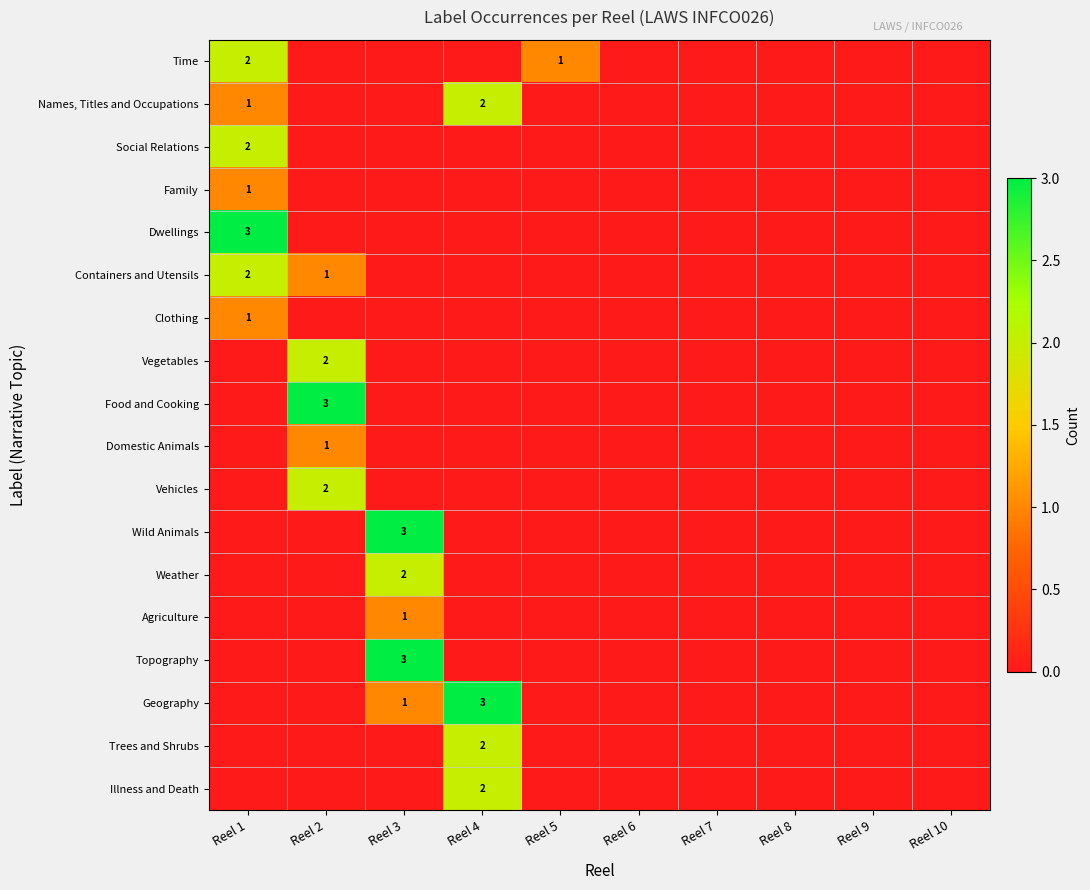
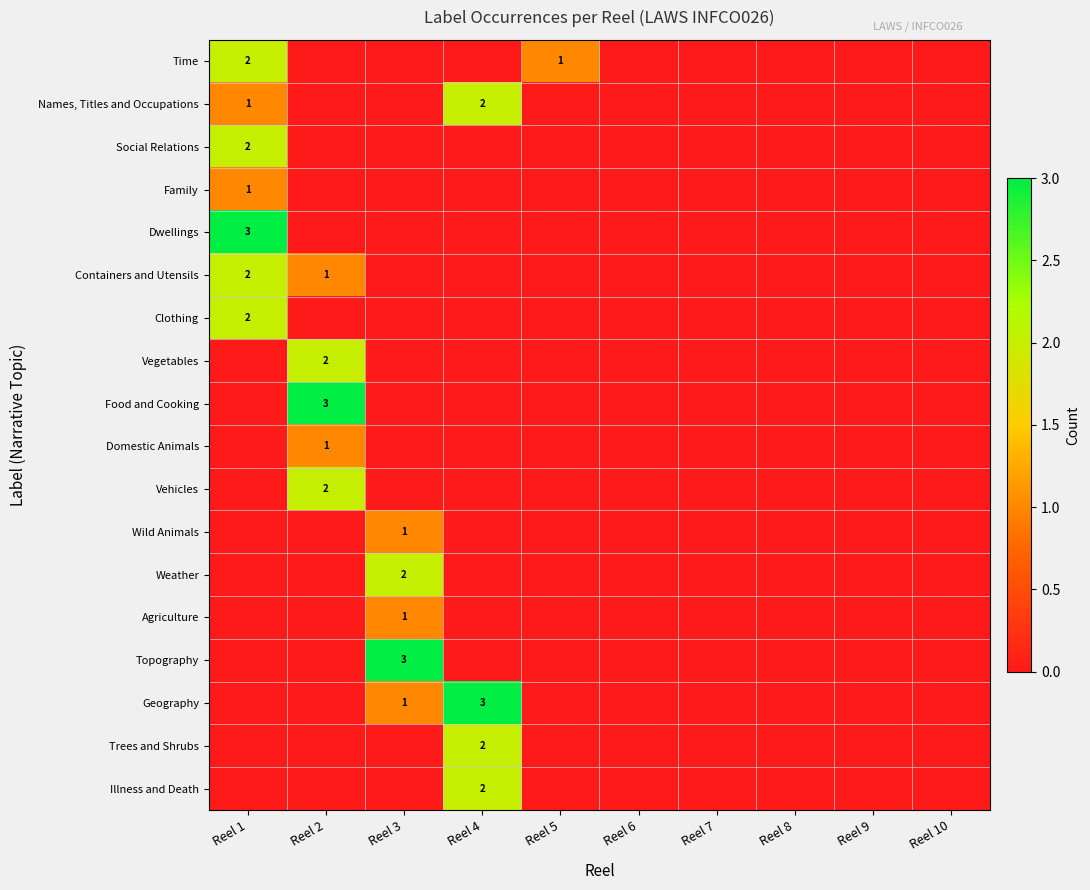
Clothing, Reel 1: 1 -> 2
Wild Animals, Reel 3: 3 -> 1
